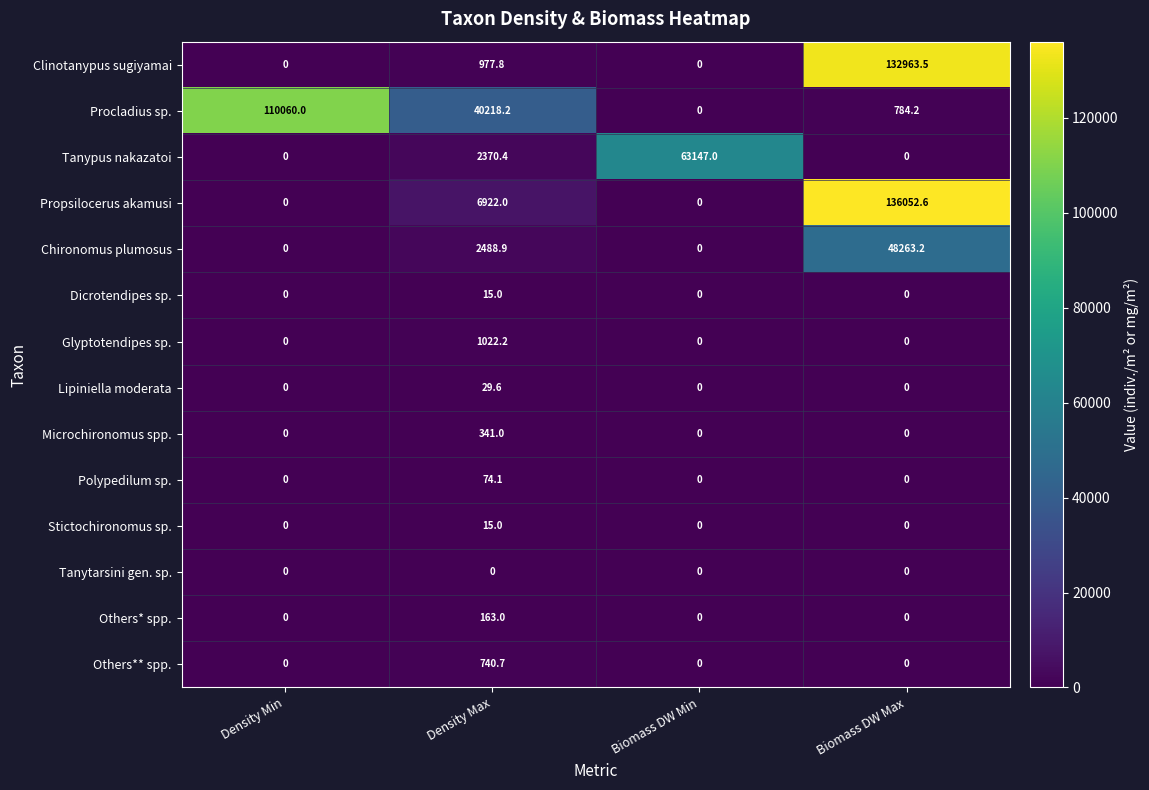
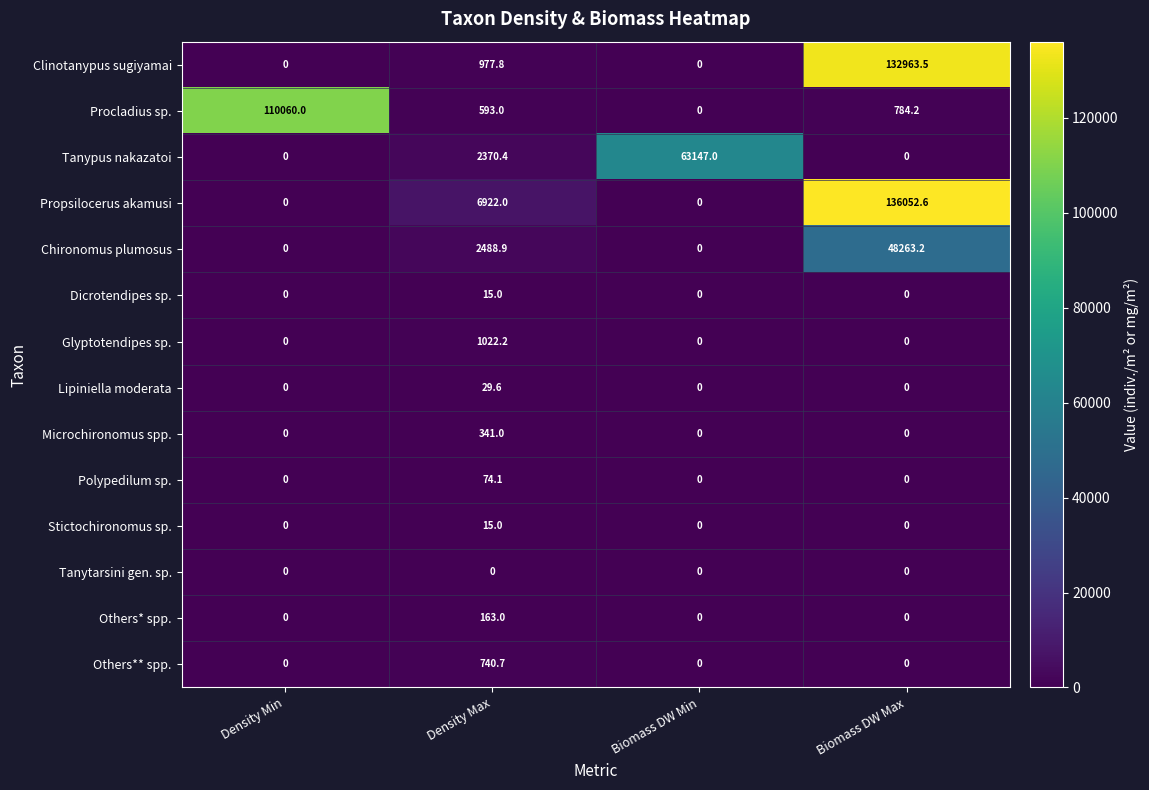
Procladius sp., Density Max: 40218.2 -> 593.0
